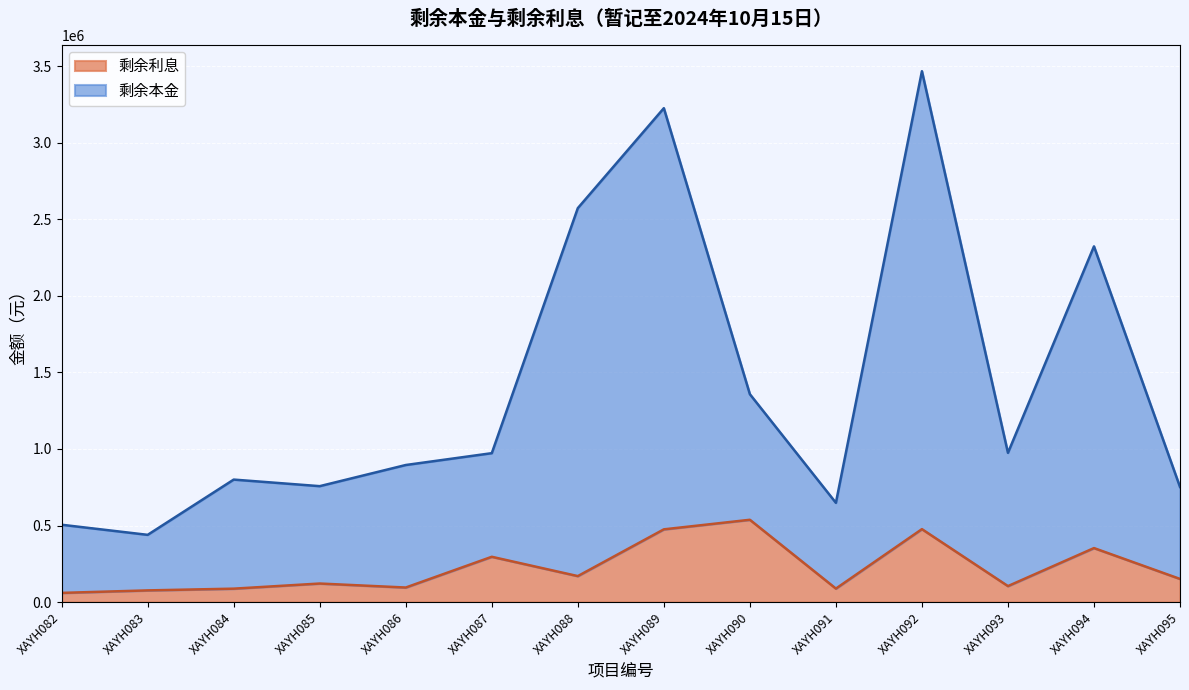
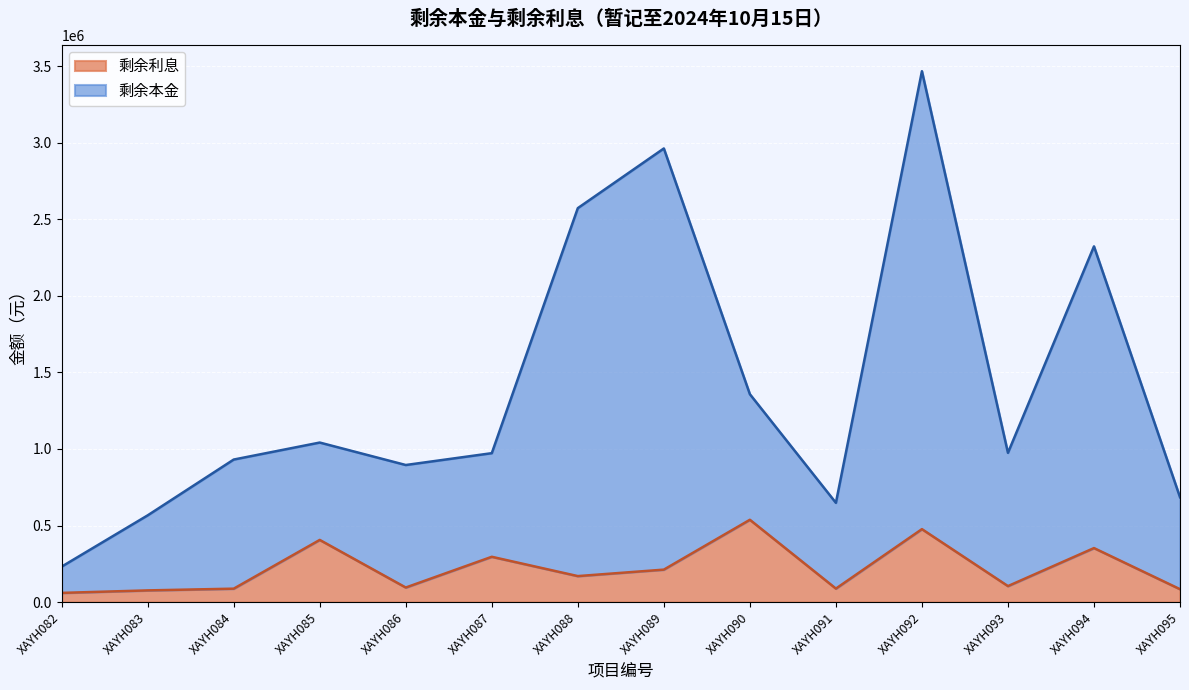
剩余本金, XAYH082: 450000 -> 170000
剩余本金, XAYH083: 360000 -> 490000
剩余本金, XAYH084: 710000 -> 840000
剩余利息, XAYH085: 120000 -> 410000
剩余利息, XAYH089: 480000 -> 210000
剩余利息, XAYH095: 150000 -> 80000
